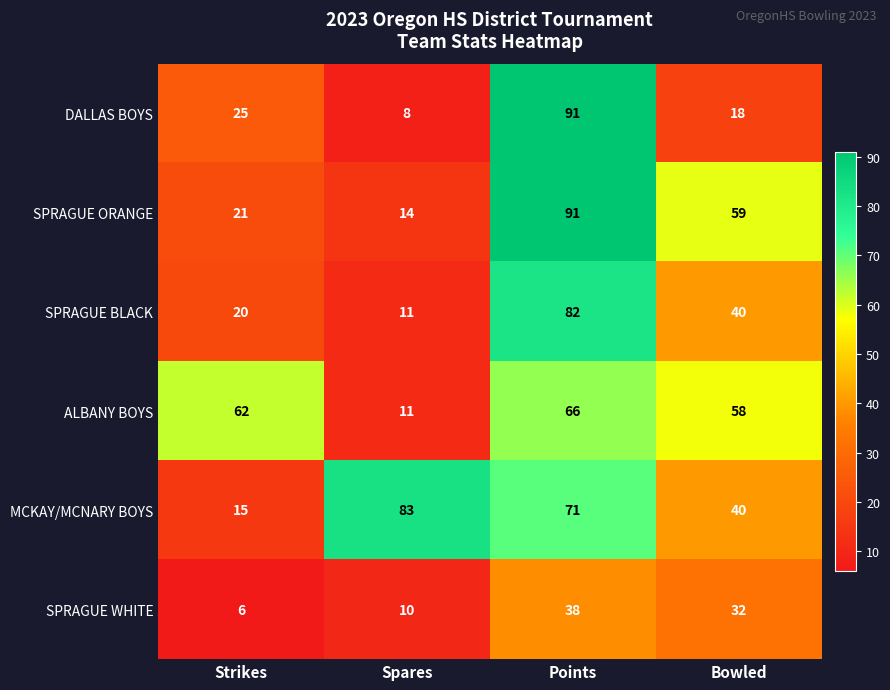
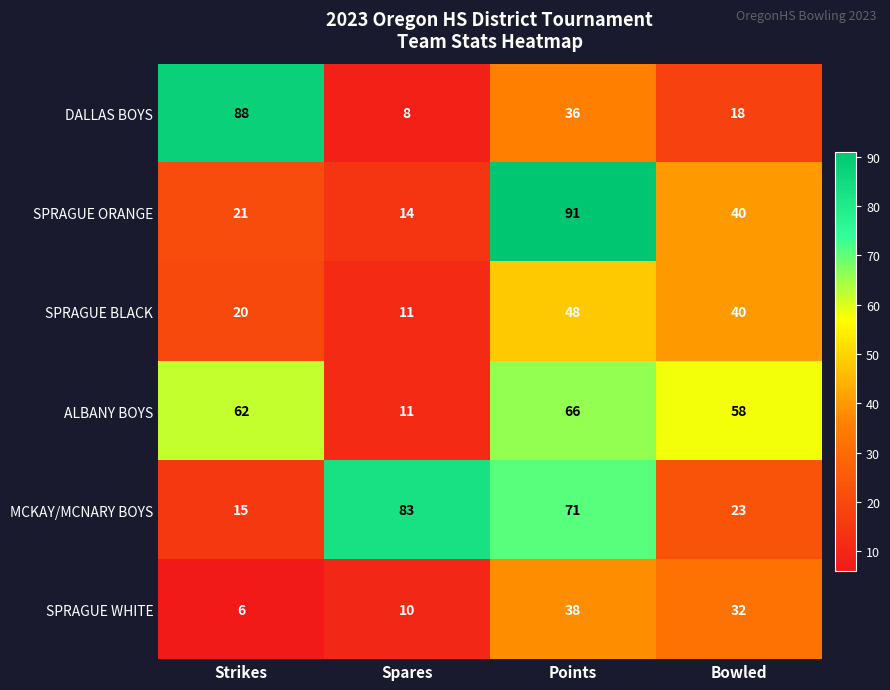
DALLAS BOYS, Strikes: 25 -> 88
DALLAS BOYS, Points: 91 -> 36
SPRAGUE ORANGE, Bowled: 59 -> 40
SPRAGUE BLACK, Points: 82 -> 48
MCKAY/MCNARY BOYS, Bowled: 40 -> 23
